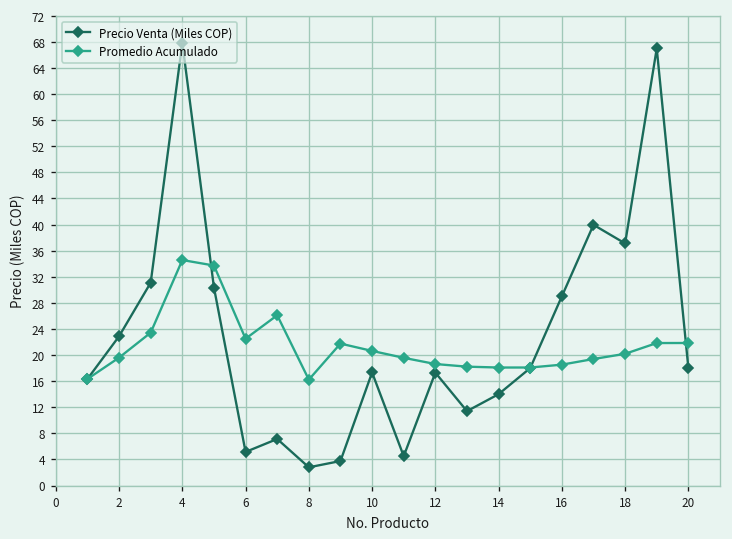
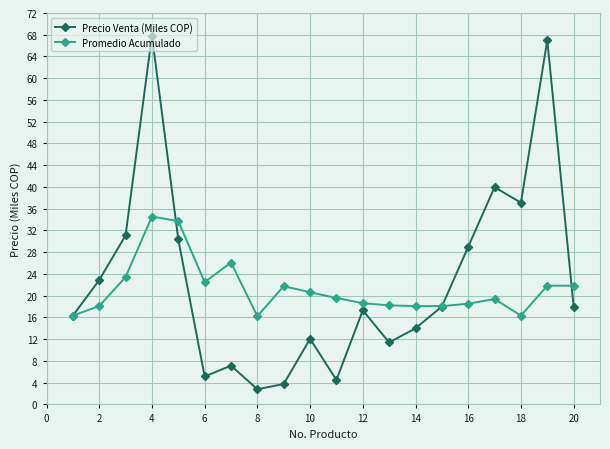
Promedio Acumulado, 2: 20 -> 18
Precio Venta (Miles COP), 10: 17 -> 12
Promedio Acumulado, 18: 20 -> 16
